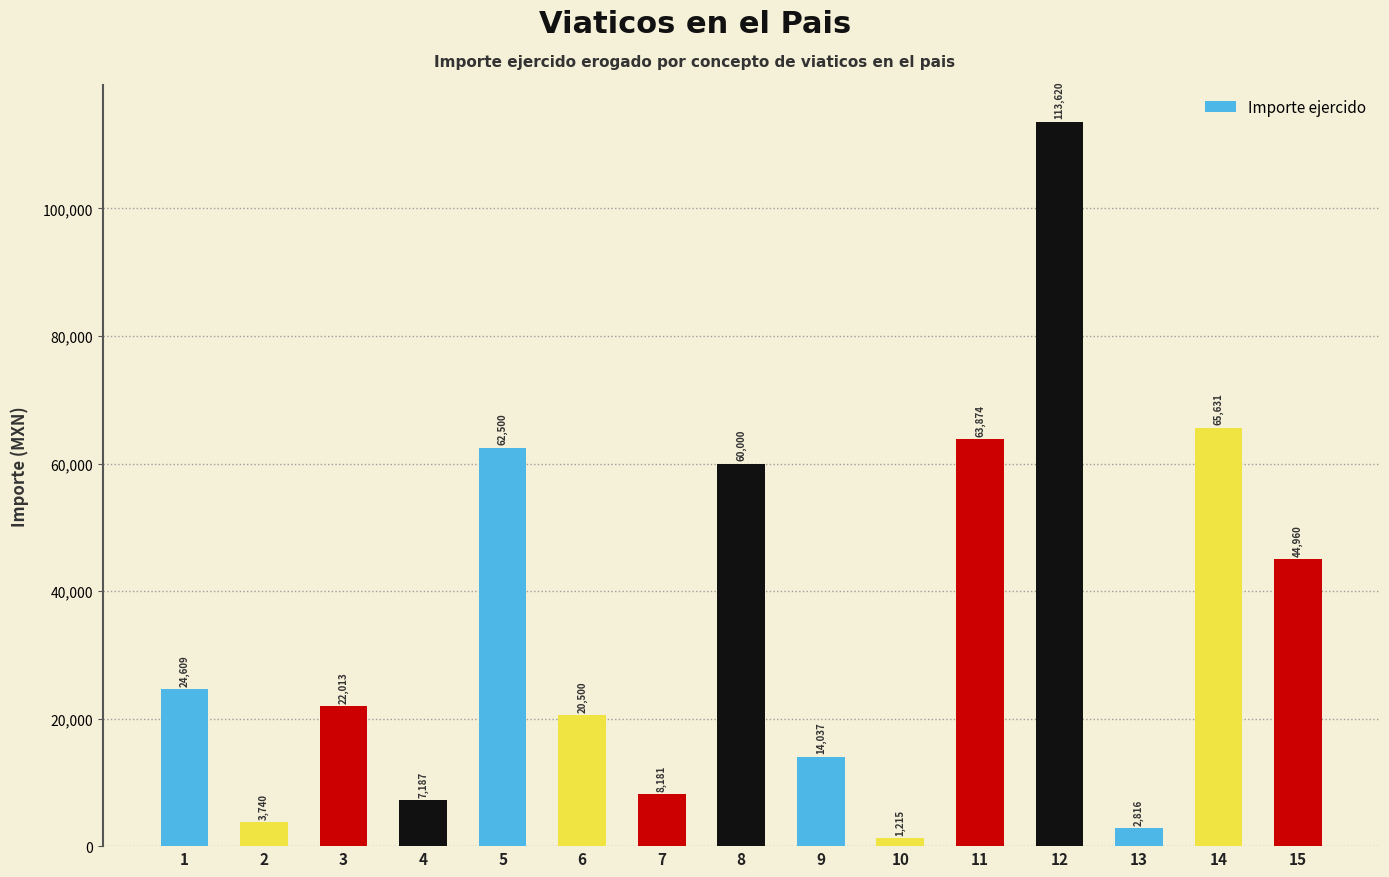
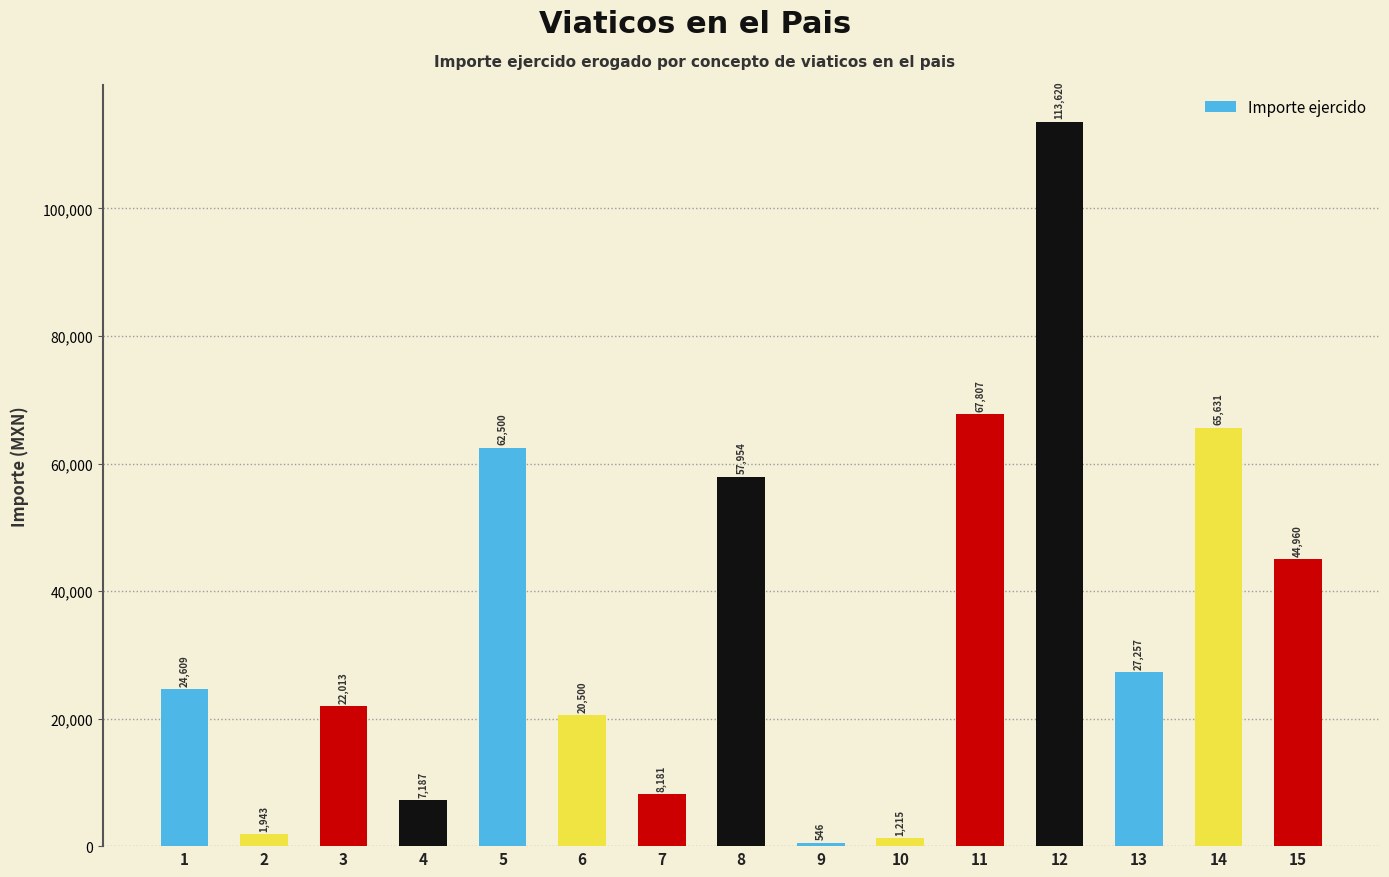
2: 3,740 -> 1,943
8: 60,000 -> 57,954
9: 14,037 -> 546
11: 63,874 -> 67,807
13: 2,816 -> 27,257
